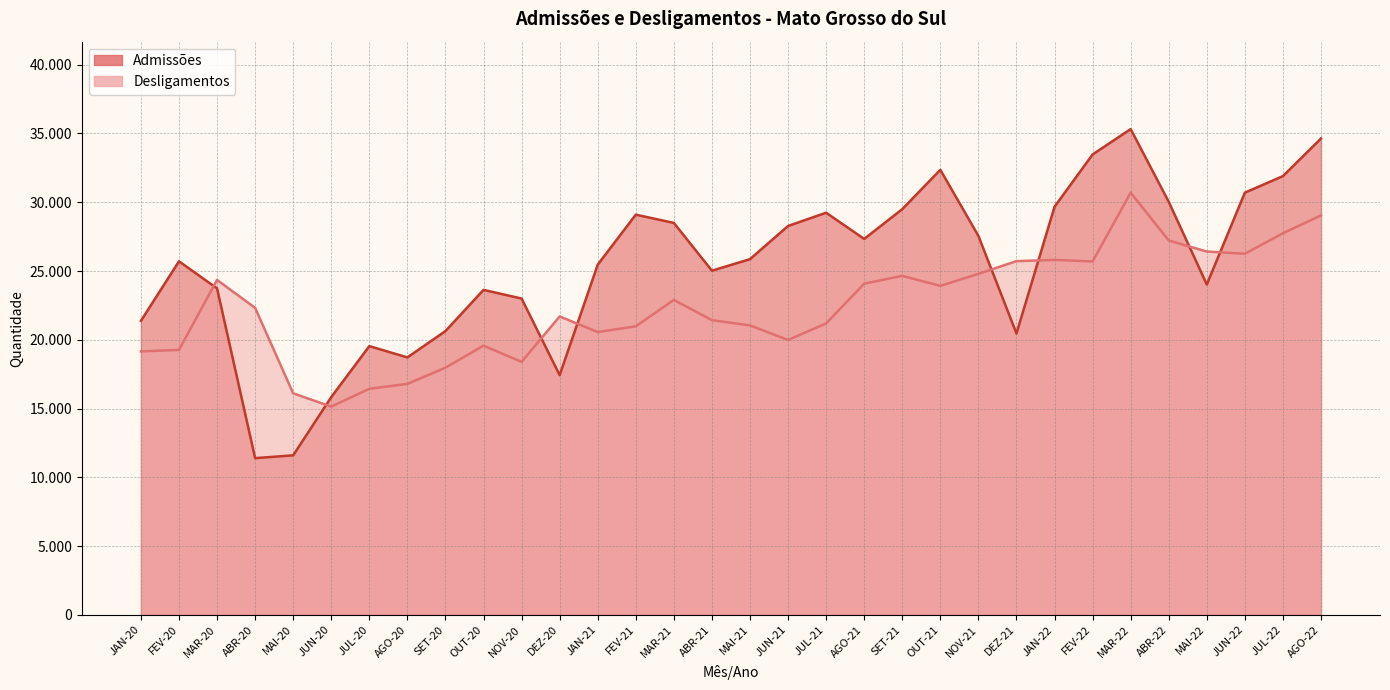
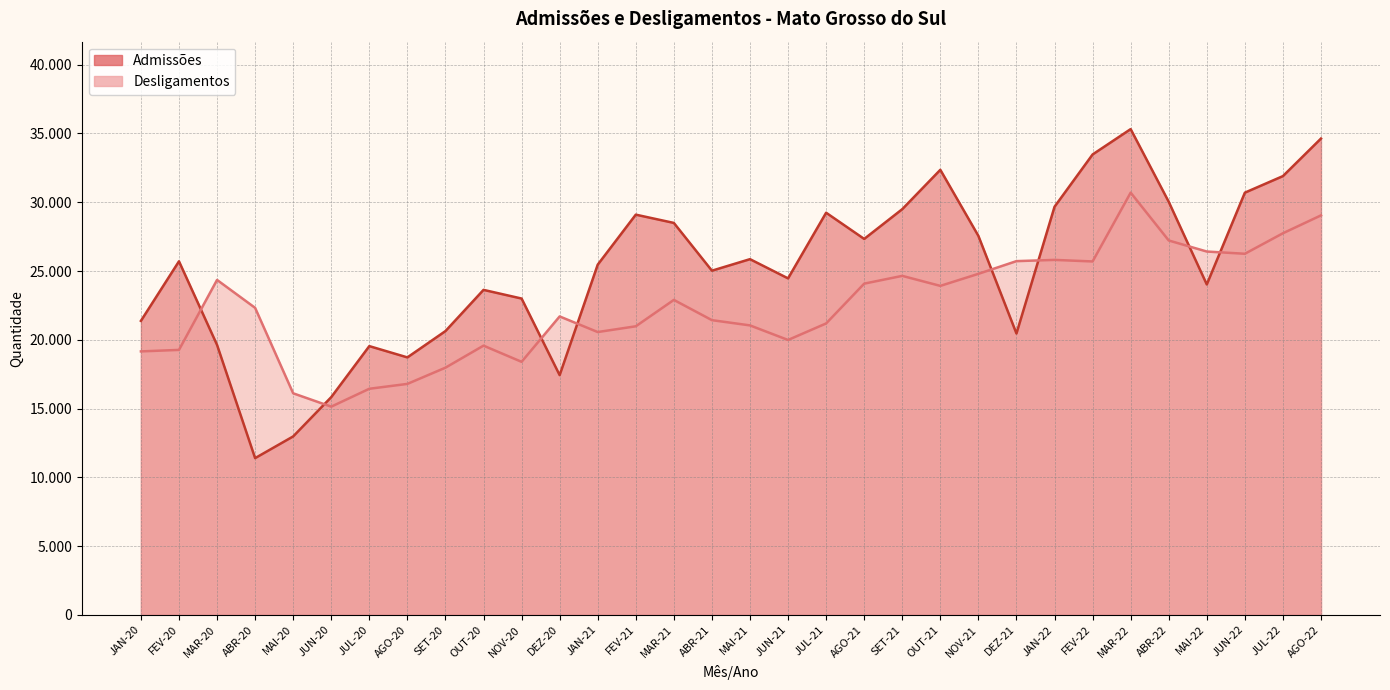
Admissões, MAR-20: 23.7 -> 19.6
Admissões, MAI-20: 11.6 -> 13.0
Admissões, JUN-21: 28.3 -> 24.5
